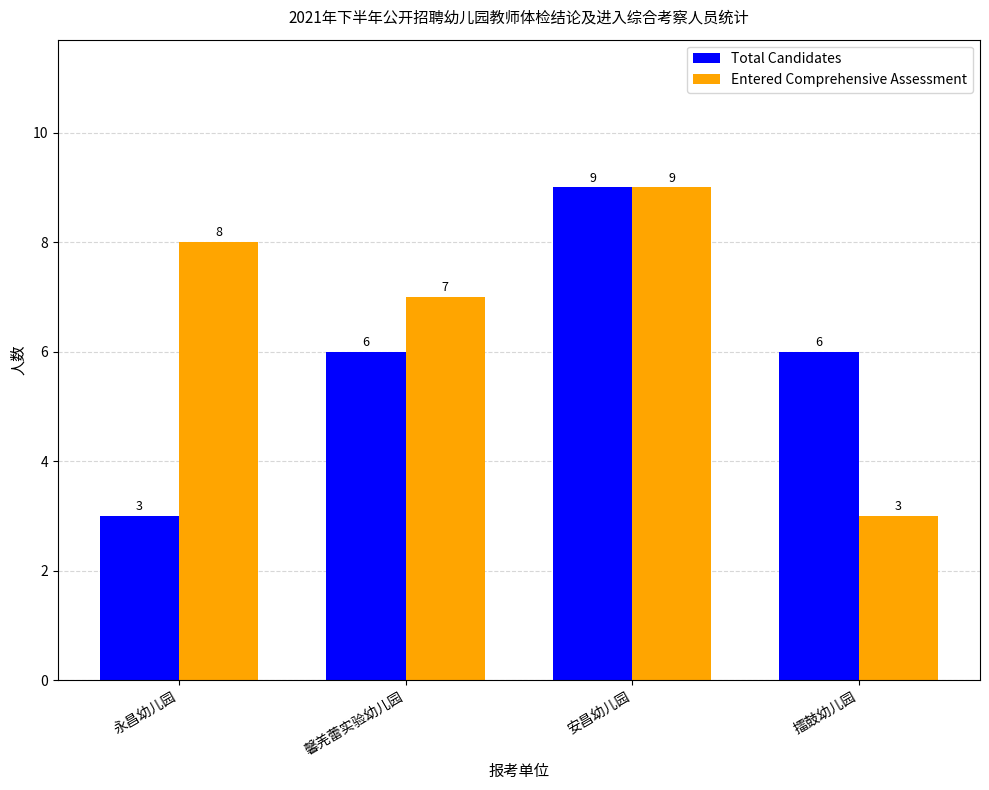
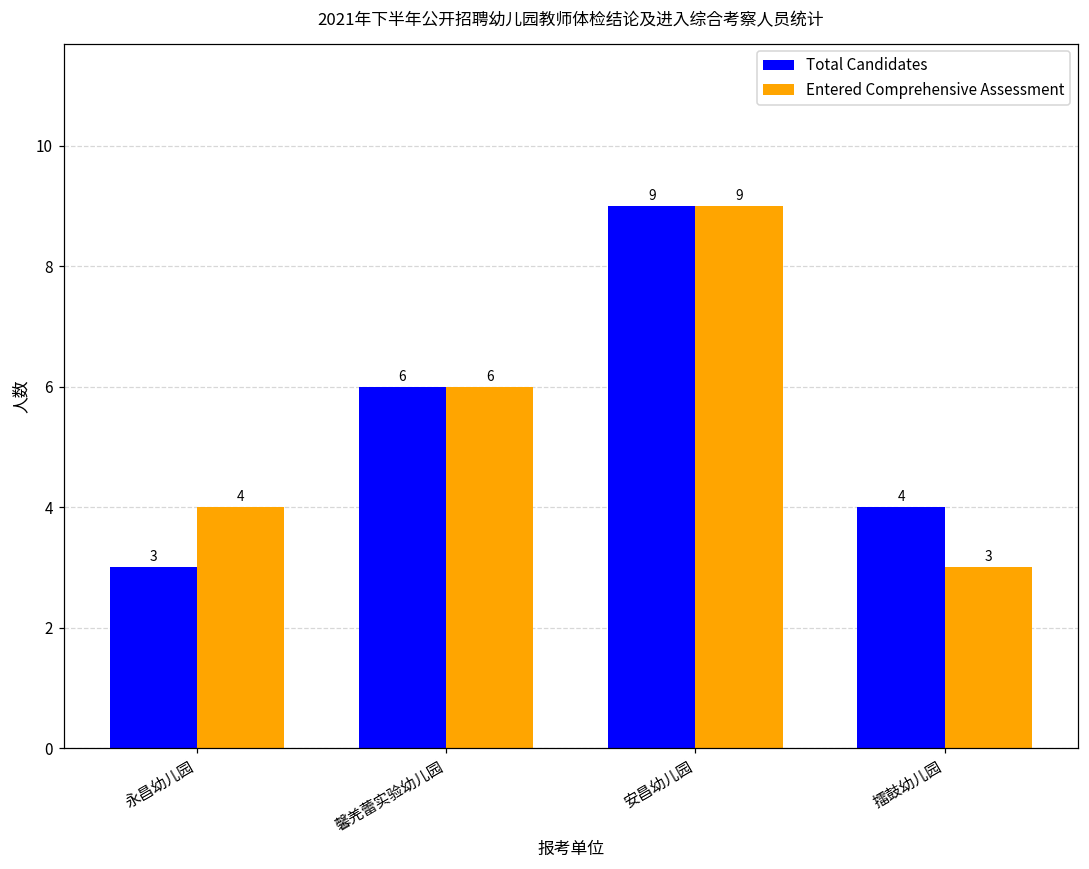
Entered Comprehensive Assessment, 永昌幼儿园: 8 -> 4
Entered Comprehensive Assessment, 馨羌蕾实验幼儿园: 7 -> 6
Total Candidates, 擂鼓幼儿园: 6 -> 4
